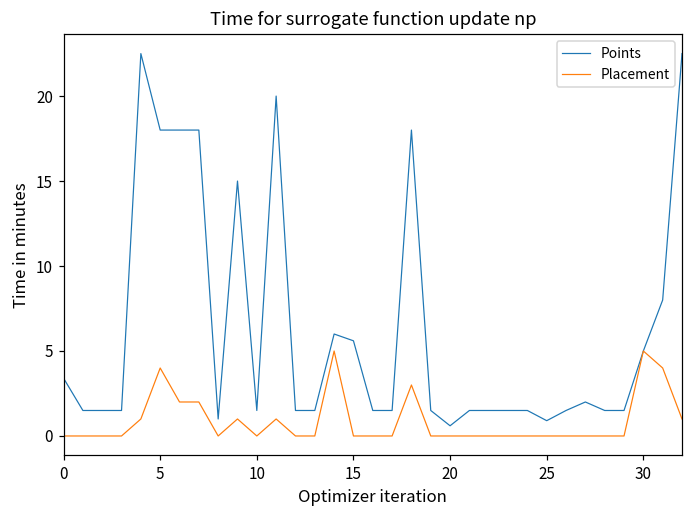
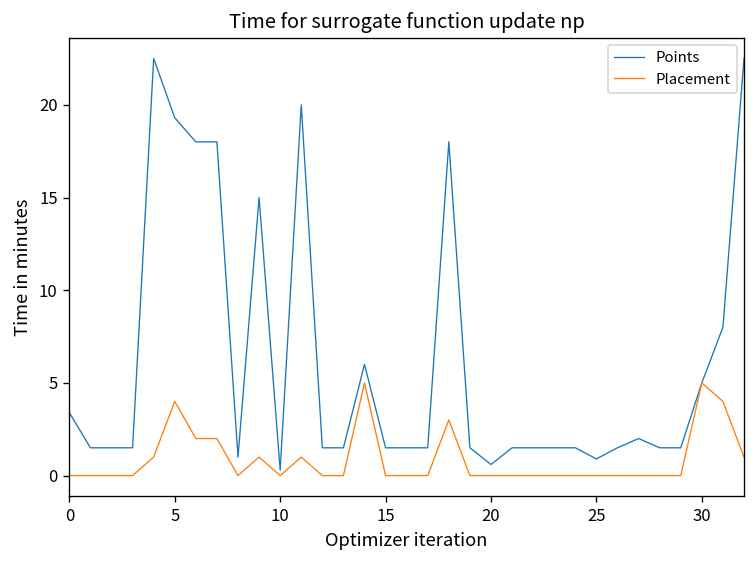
Points, 5: 18.0 -> 19.3
Points, 10: 1.5 -> 0.3
Points, 15: 5.6 -> 1.5
